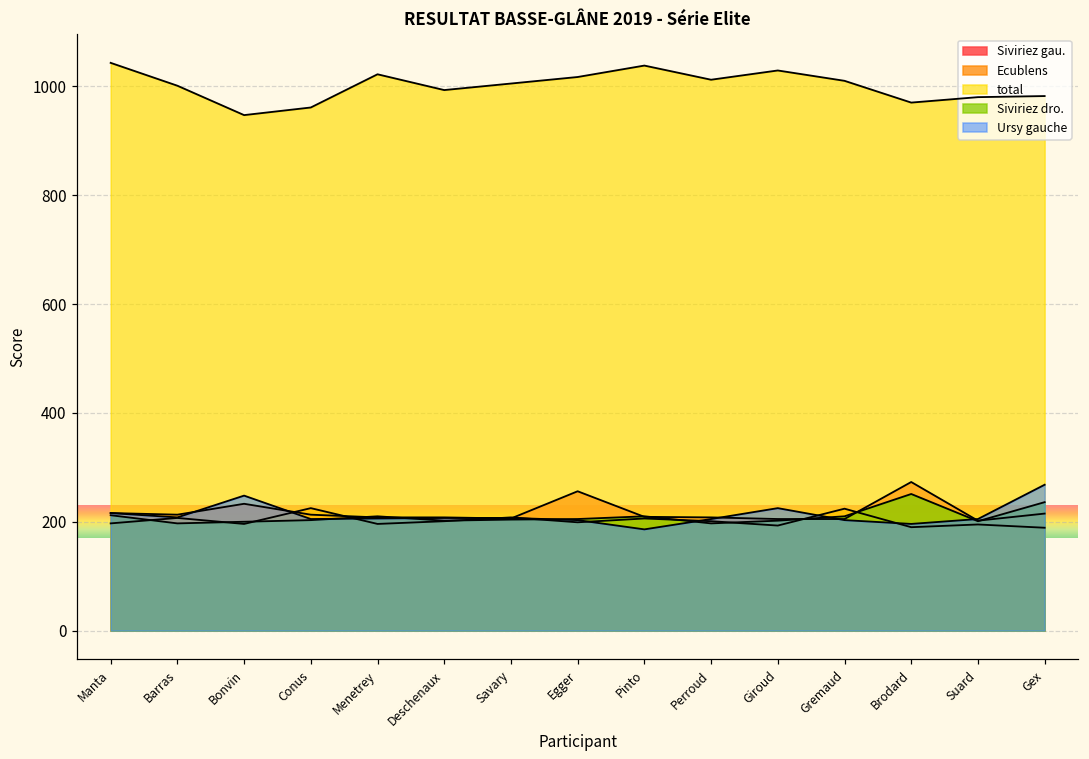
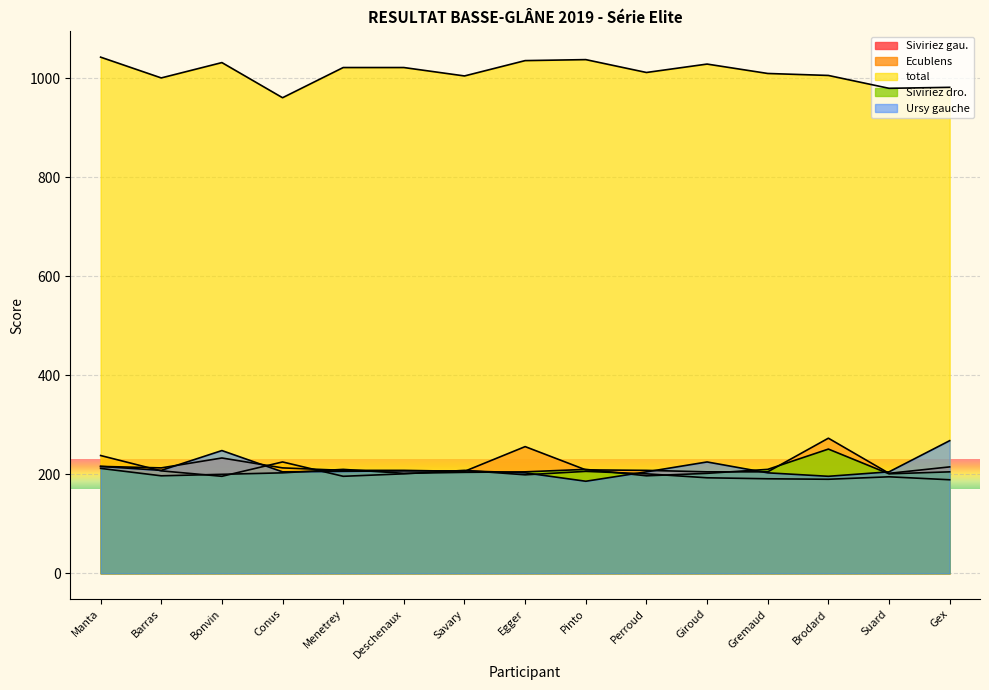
Ecublens, Manta: 200 -> 240
total, Bonvin: 950 -> 1030
total, Deschenaux: 990 -> 1020
total, Egger: 1020 -> 1040
Ecublens, Gremaud: 220 -> 190
total, Brodard: 970 -> 1010
Siviriez dro., Gex: 240 -> 210
